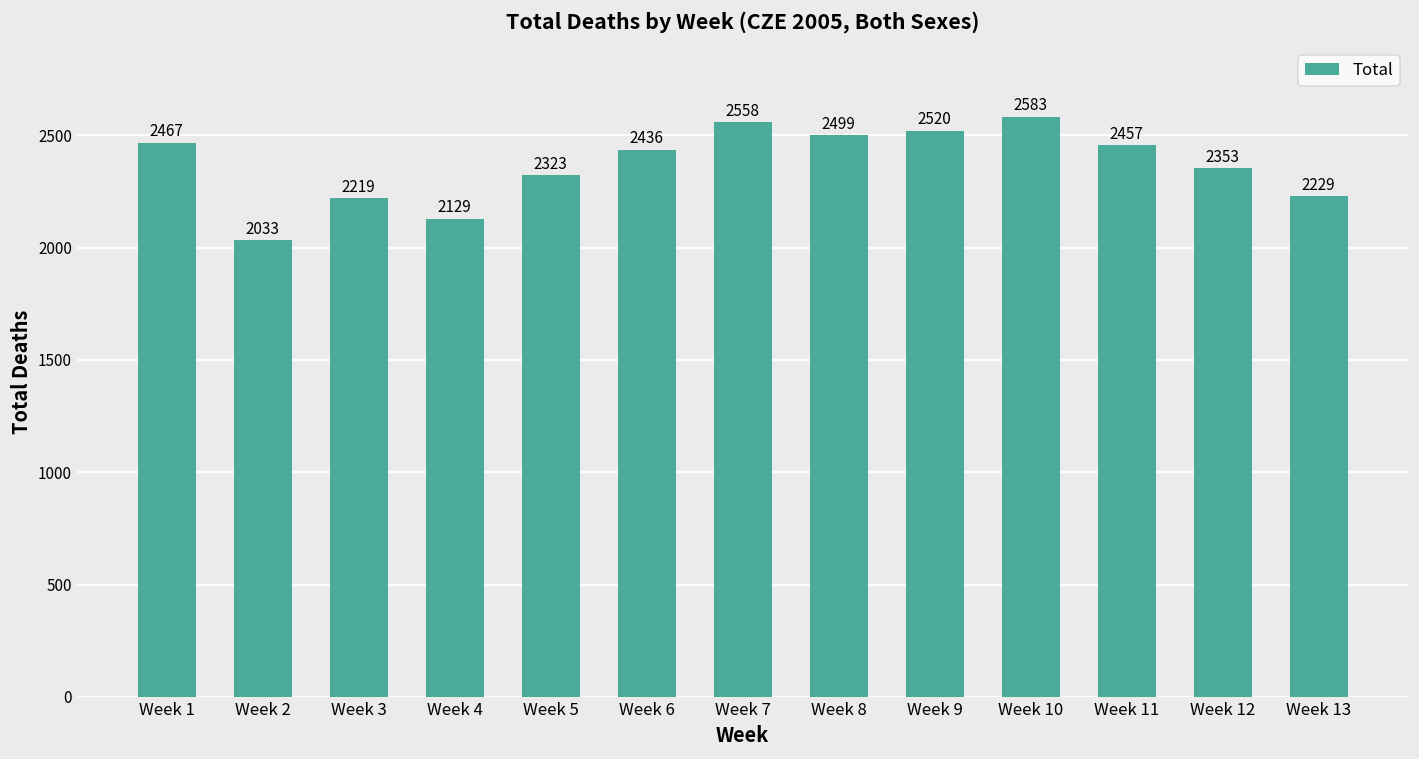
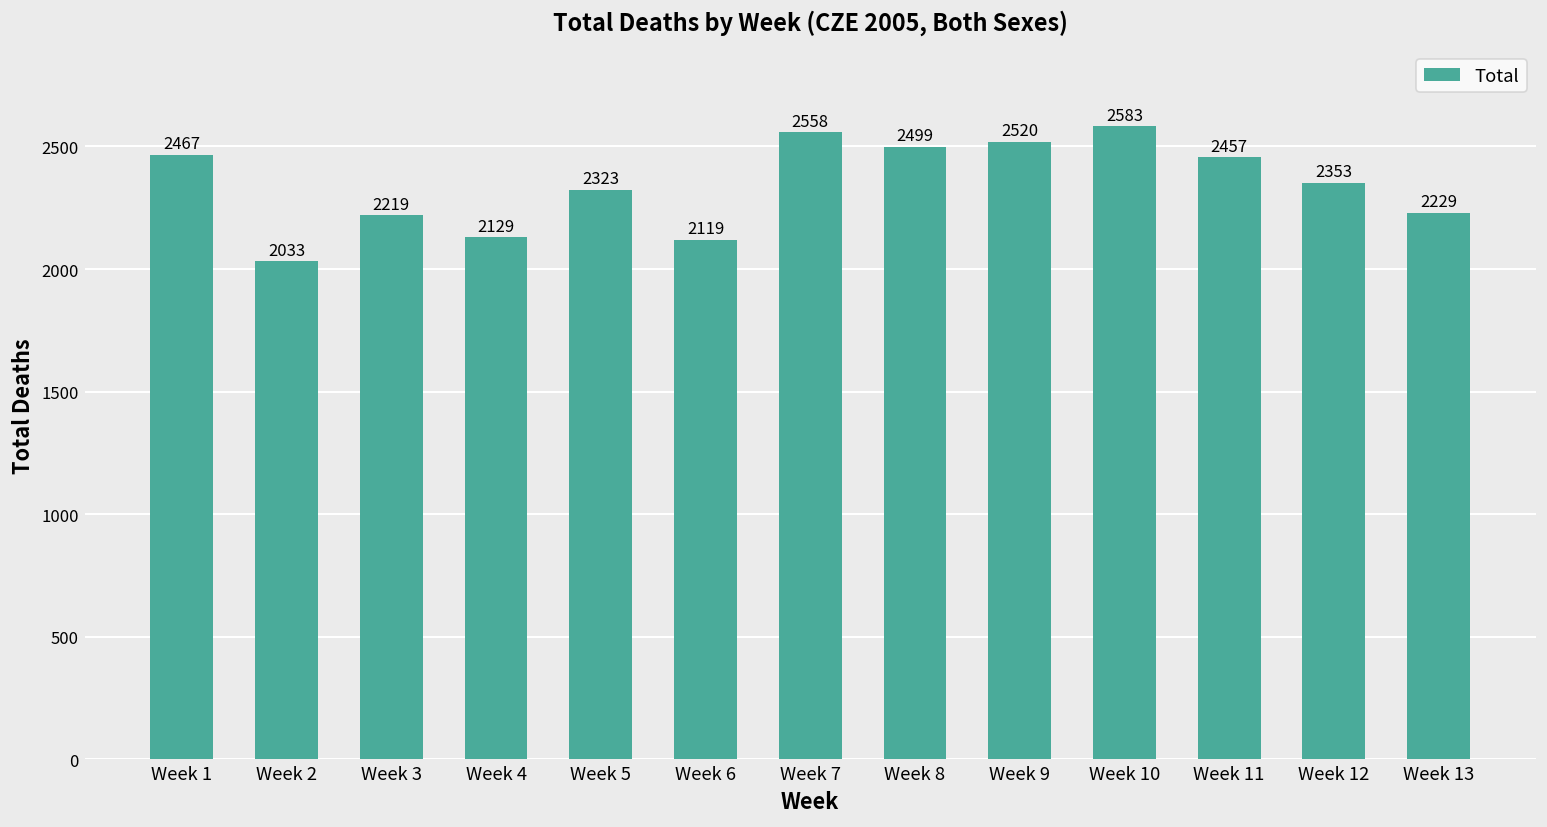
Week 6: 2436 -> 2119
